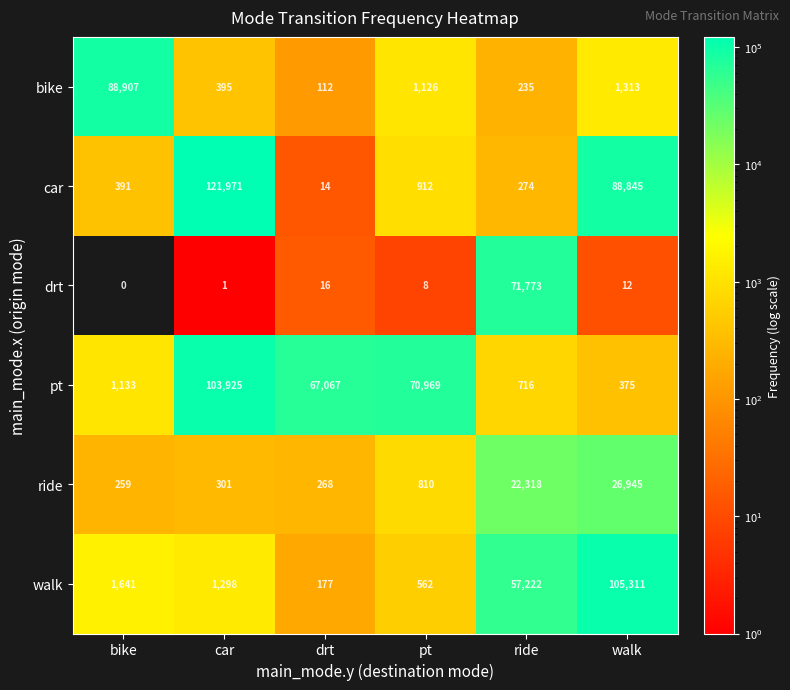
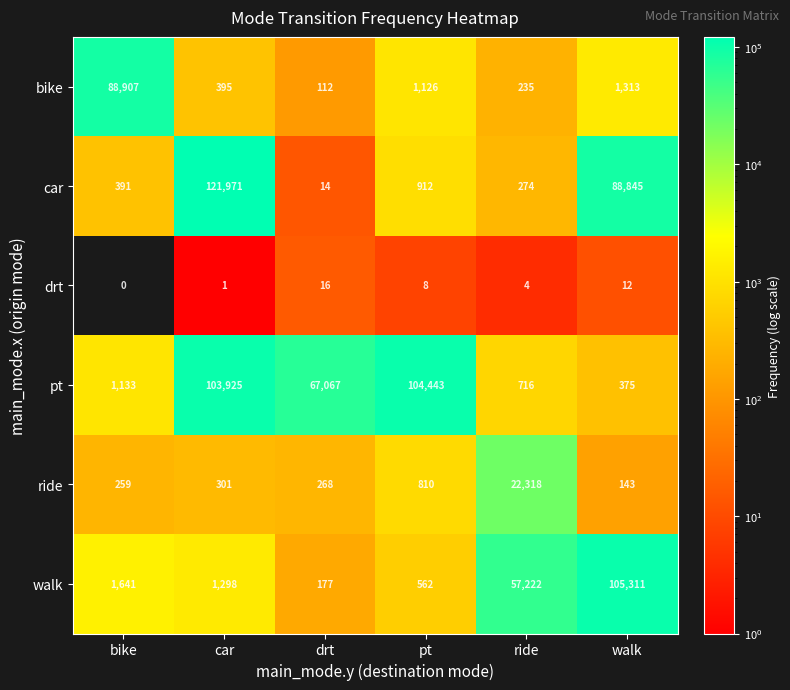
drt, ride: 71,773 -> 4
pt, pt: 70,969 -> 104,443
ride, walk: 26,945 -> 143
